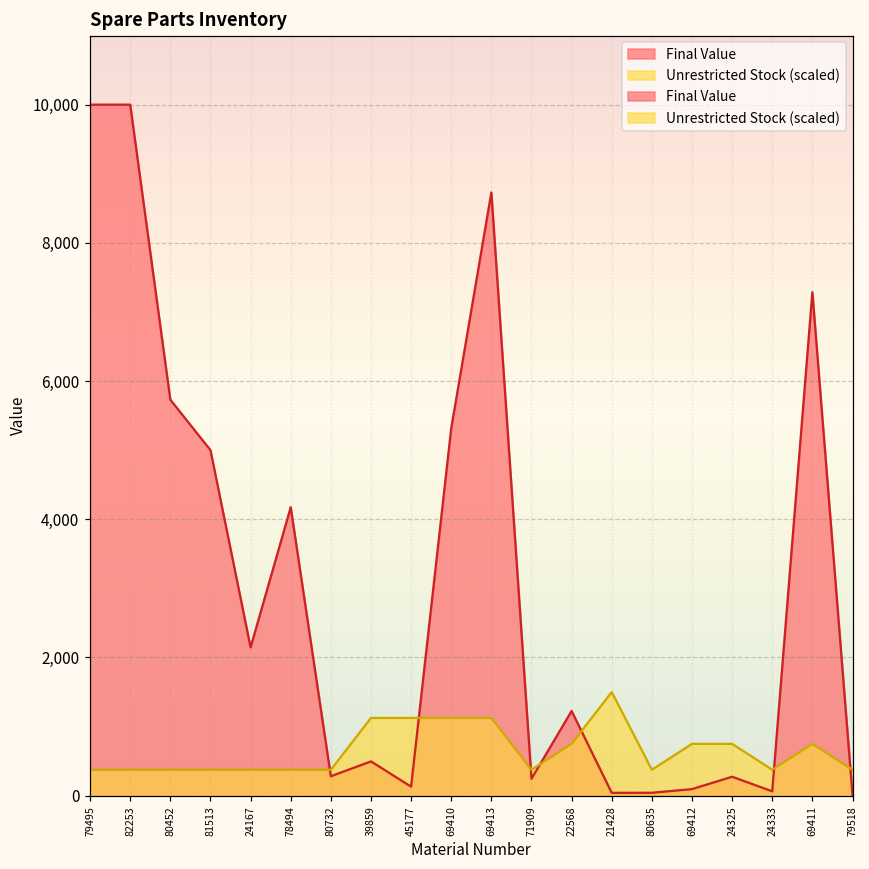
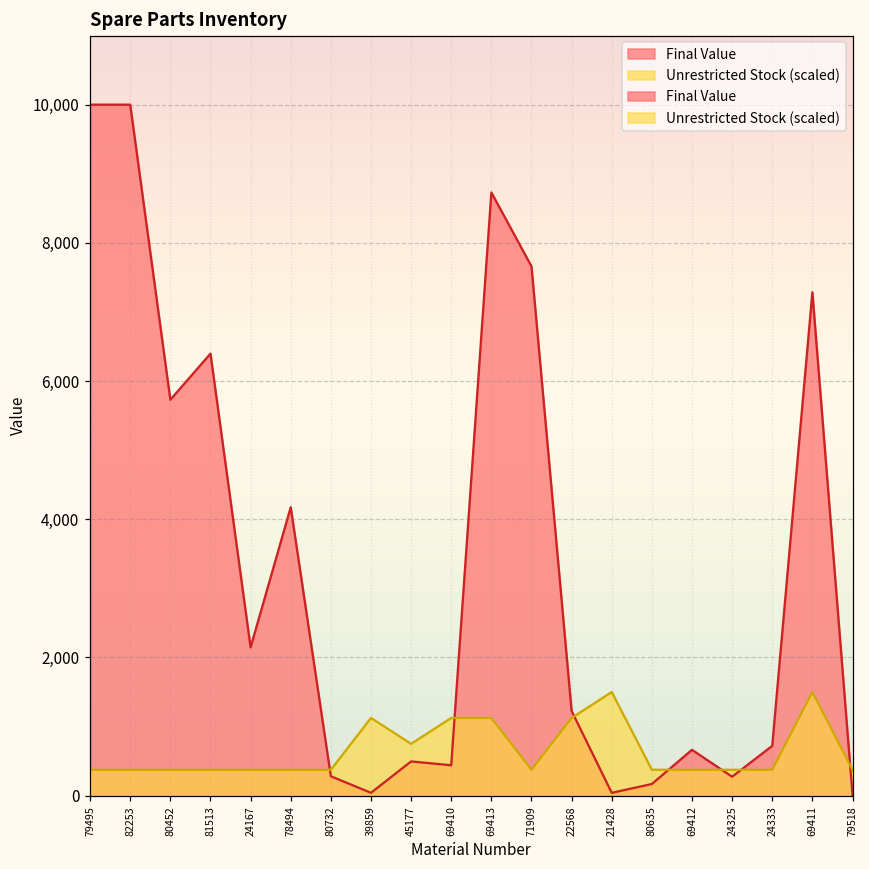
Final Value, 81513: 5,000 -> 6,400
Final Value, 39859: 500 -> 0
Final Value, 45177: 100 -> 500
Unrestricted Stock (scaled), 45177: 1,100 -> 800
Final Value, 69410: 5,300 -> 400
Final Value, 71909: 200 -> 7,700
Unrestricted Stock (scaled), 22568: 800 -> 1,100
Final Value, 80635: 0 -> 200
Final Value, 69412: 100 -> 700
Unrestricted Stock (scaled), 69412: 800 -> 400
Unrestricted Stock (scaled), 24325: 800 -> 400
Final Value, 24333: 100 -> 700
Unrestricted Stock (scaled), 69411: 800 -> 1,500
